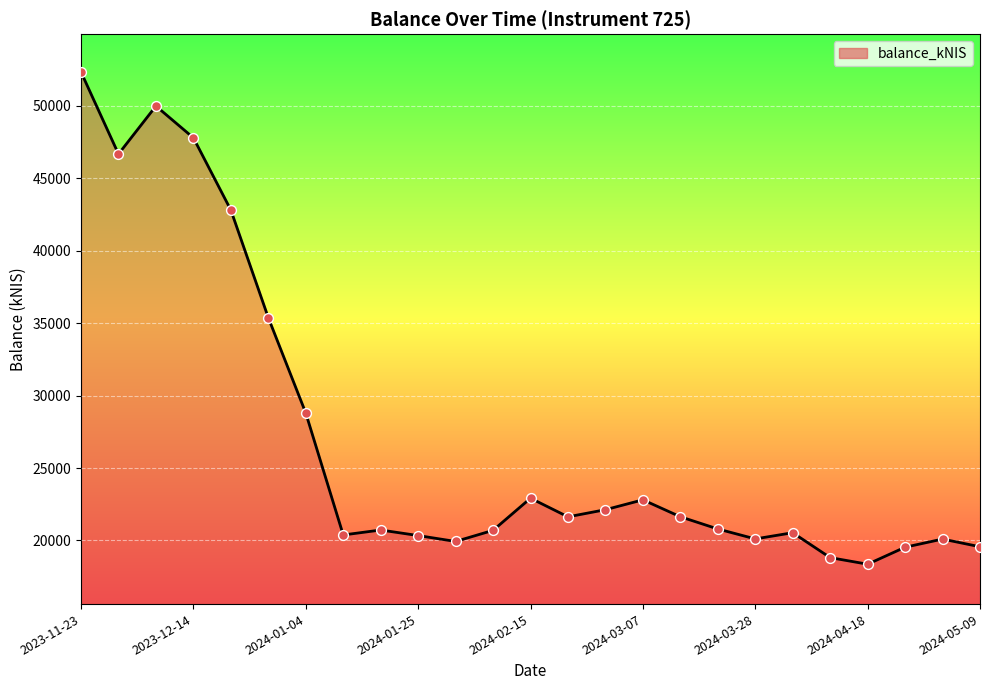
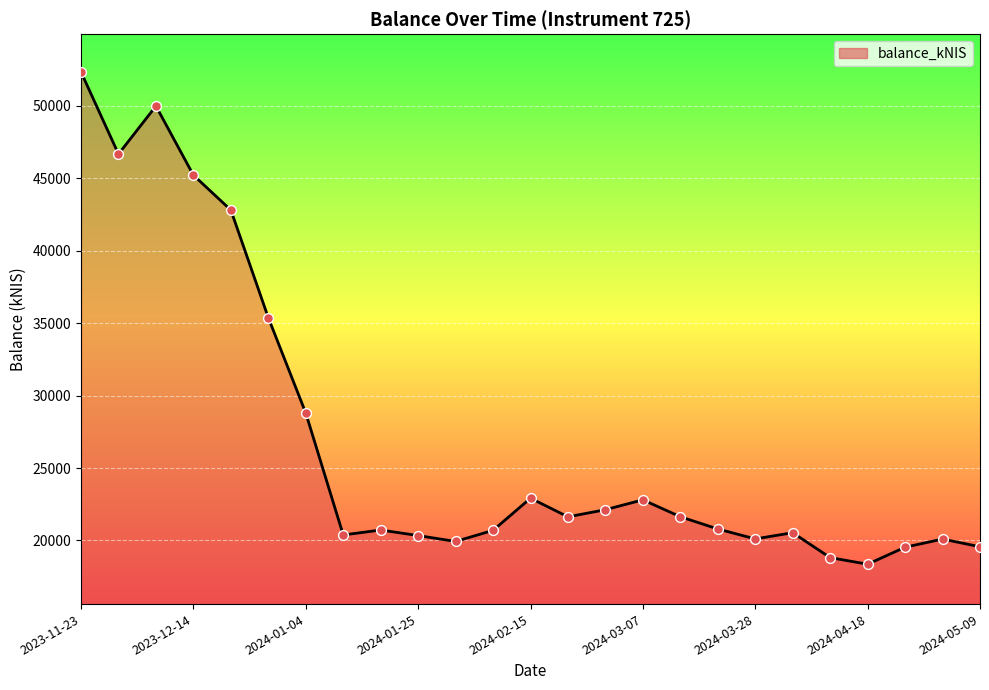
2023-12-14: 47800 -> 45200
